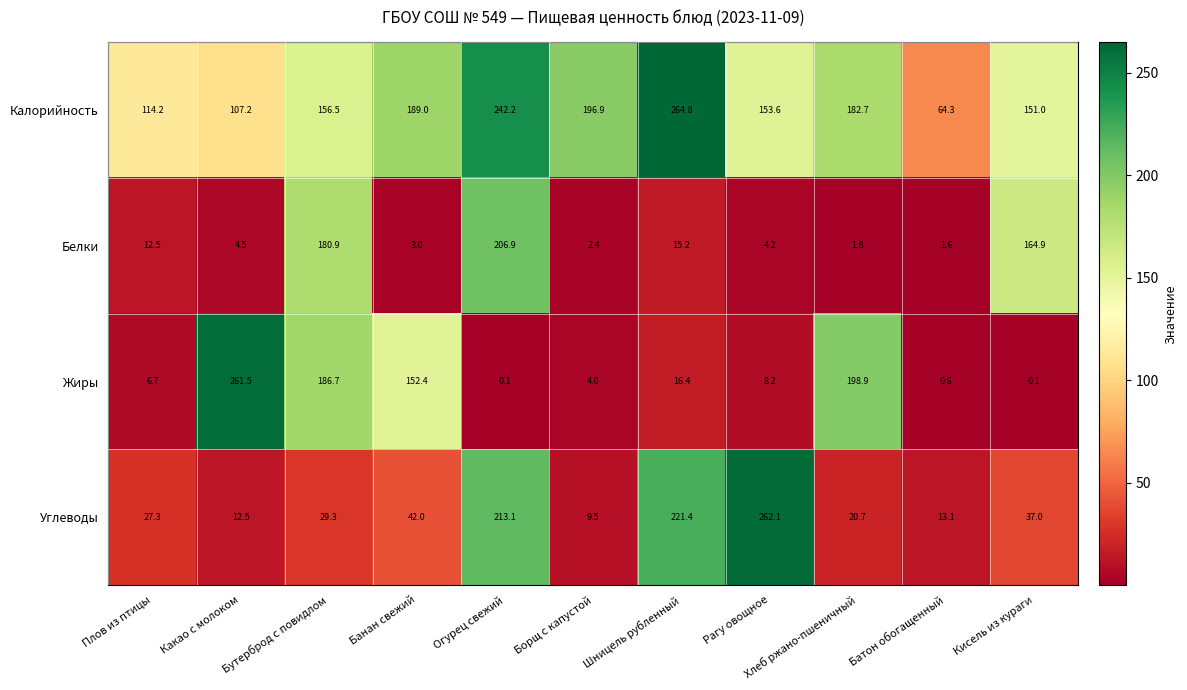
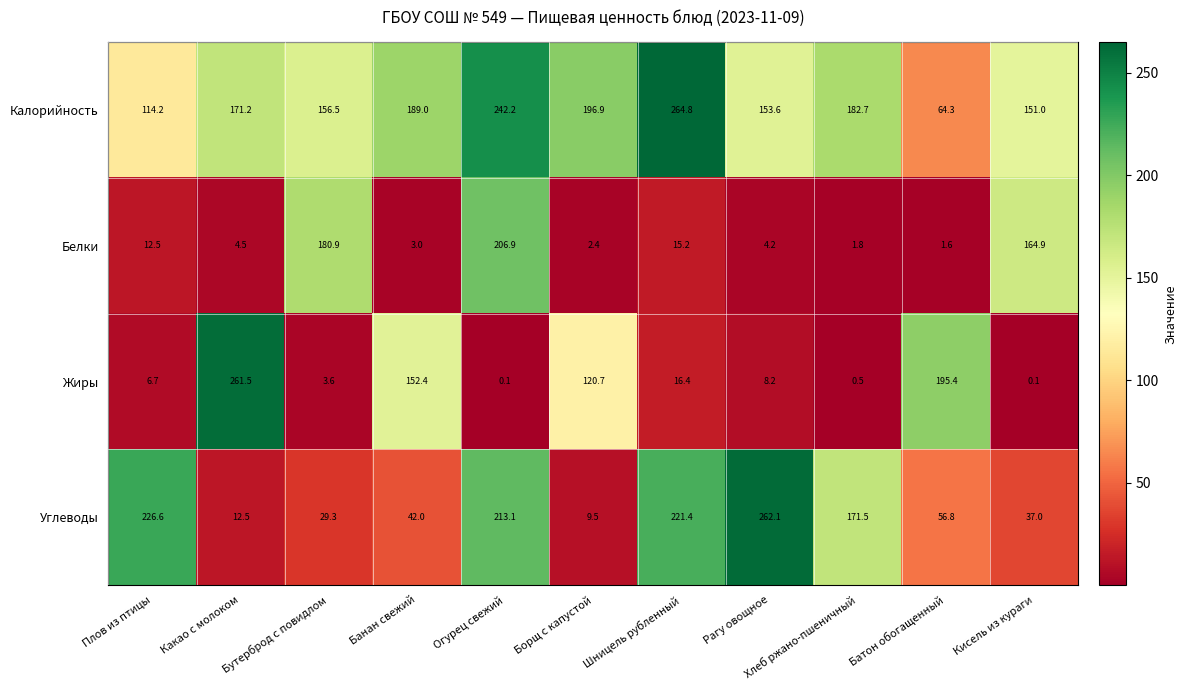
Калорийность, Какао с молоком: 107.2 -> 171.2
Жиры, Бутерброд с повидлом: 186.7 -> 3.6
Жиры, Борщ с капустой: 4.0 -> 120.7
Жиры, Хлеб ржано-пшеничный: 198.9 -> 0.5
Жиры, Батон обогащенный: 0.6 -> 195.4
Углеводы, Плов из птицы: 27.3 -> 226.6
Углеводы, Хлеб ржано-пшеничный: 20.7 -> 171.5
Углеводы, Батон обогащенный: 13.1 -> 56.8
